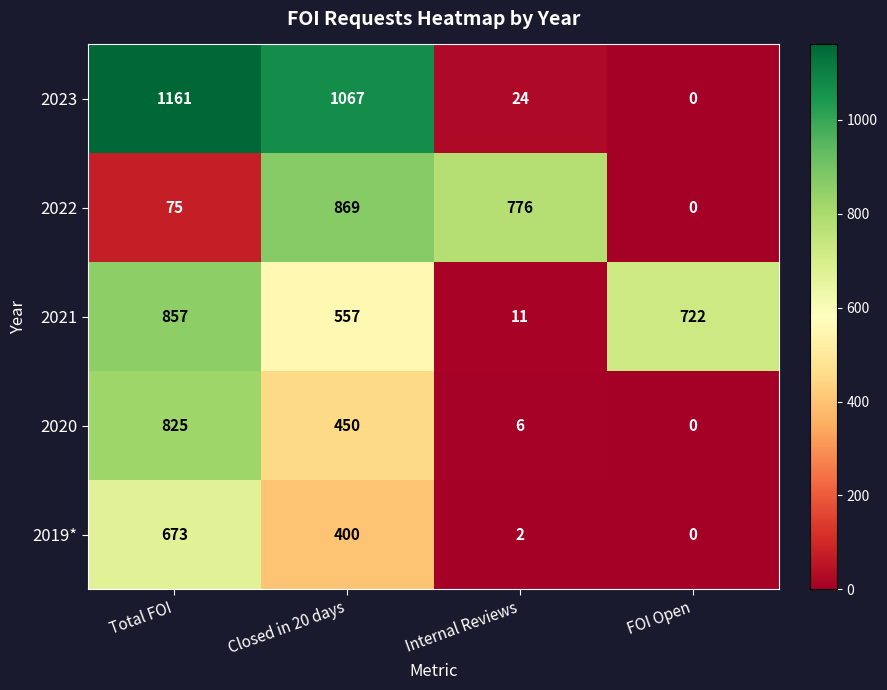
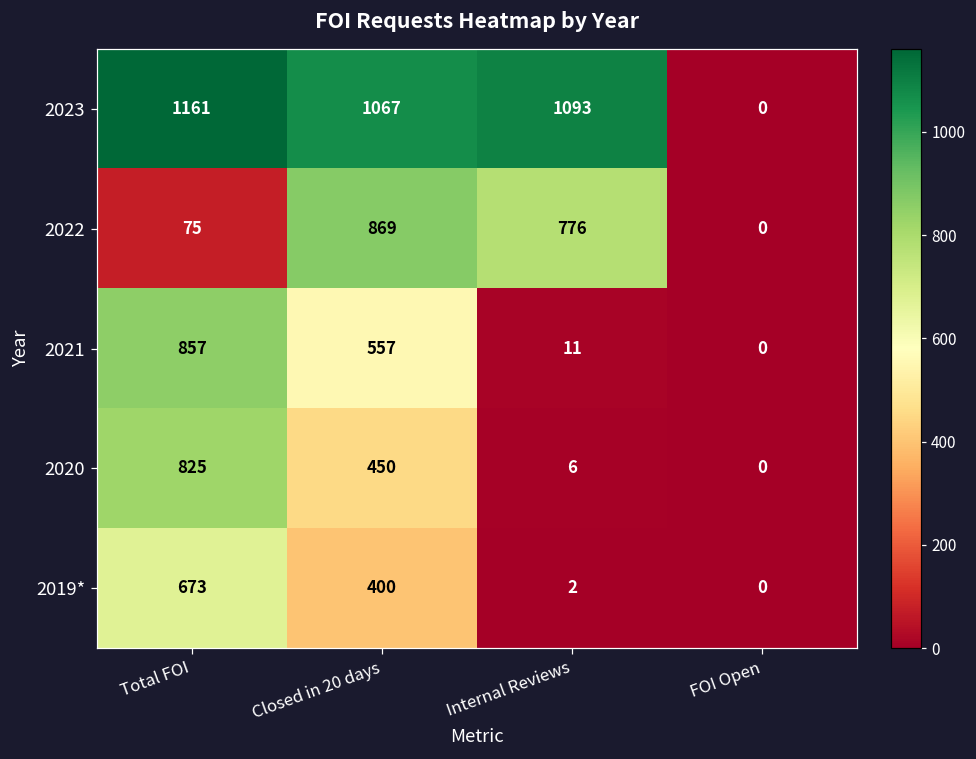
2023, Internal Reviews: 24 -> 1093
2021, FOI Open: 722 -> 0
